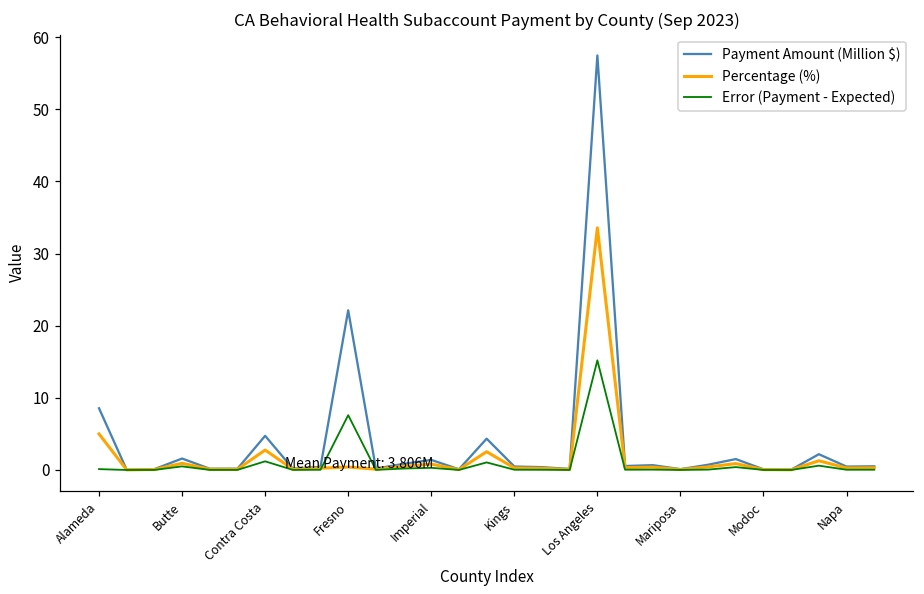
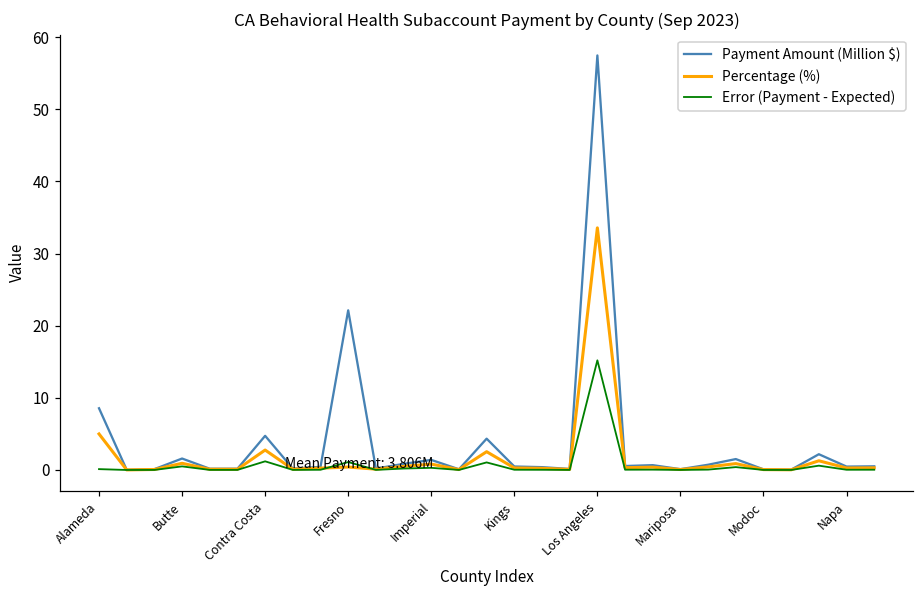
Error (Payment - Expected), Fresno: 8 -> 1
